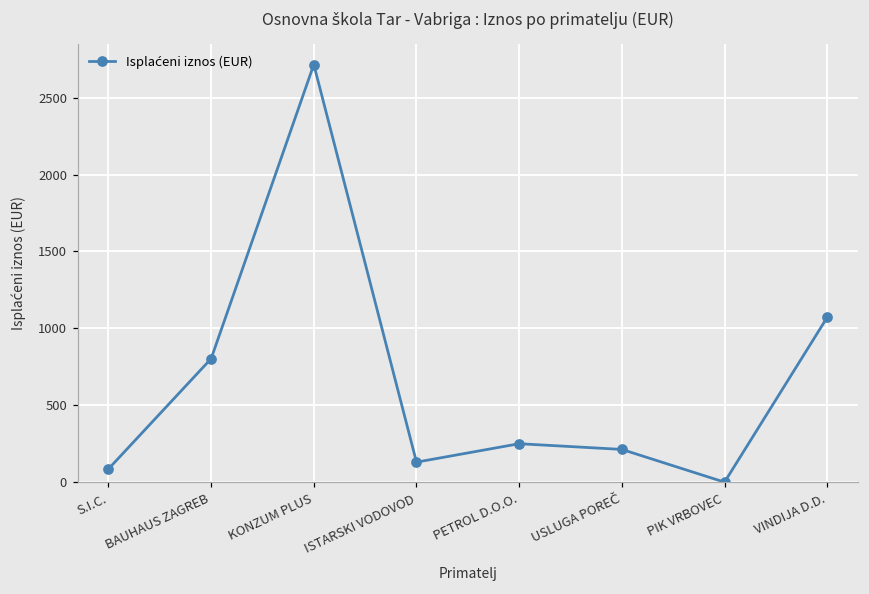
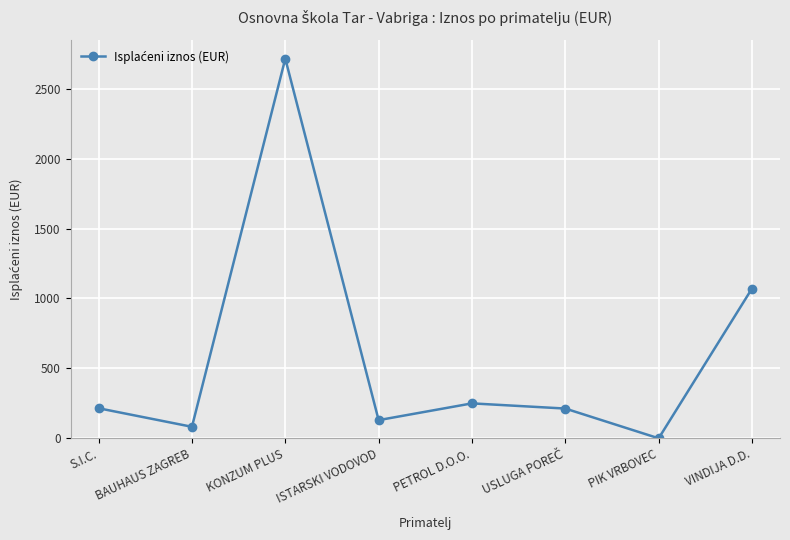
S.I.C.: 90 -> 220
BAUHAUS ZAGREB: 800 -> 80
